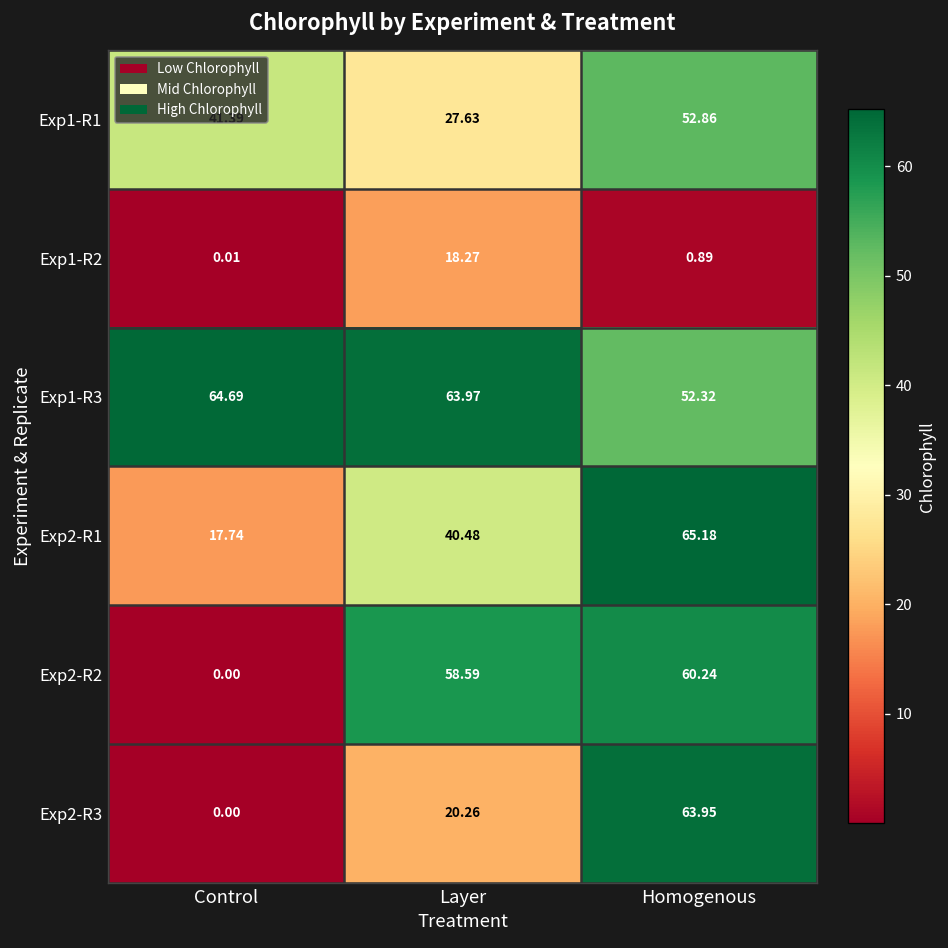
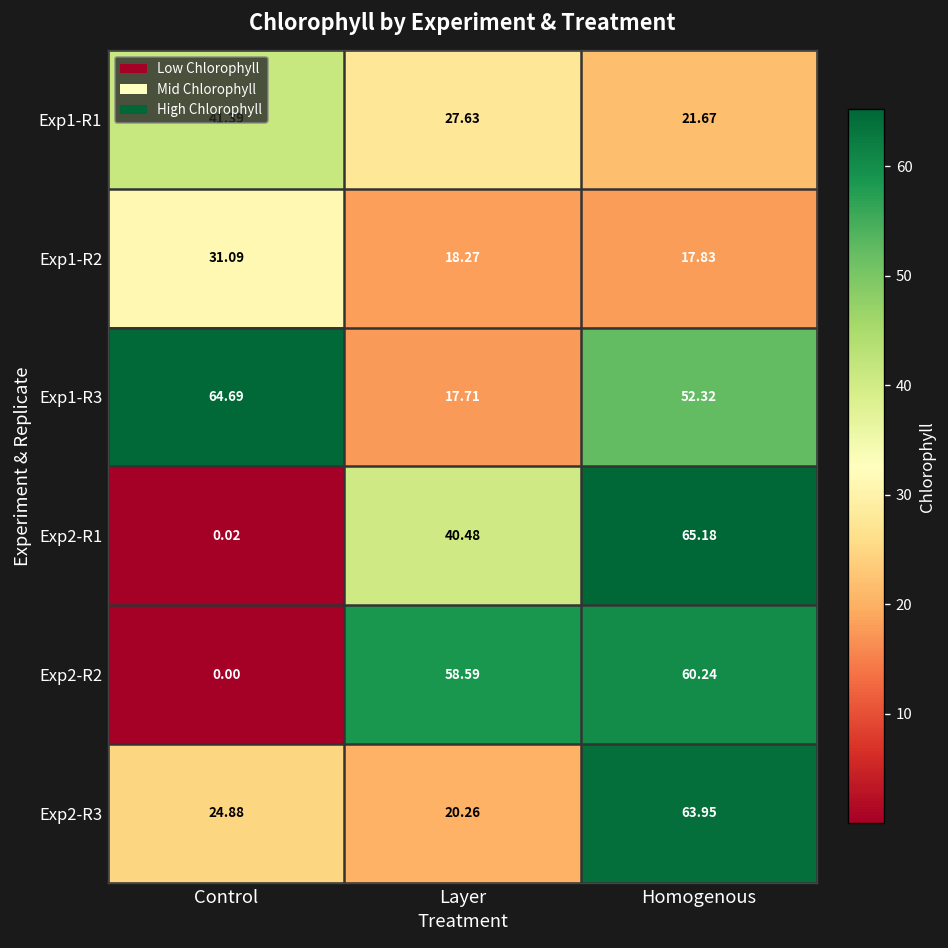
Exp1-R1, Homogenous: 52.86 -> 21.67
Exp1-R2, Control: 0.01 -> 31.09
Exp1-R2, Homogenous: 0.89 -> 17.83
Exp1-R3, Layer: 63.97 -> 17.71
Exp2-R1, Control: 17.74 -> 0.02
Exp2-R3, Control: 0.00 -> 24.88
